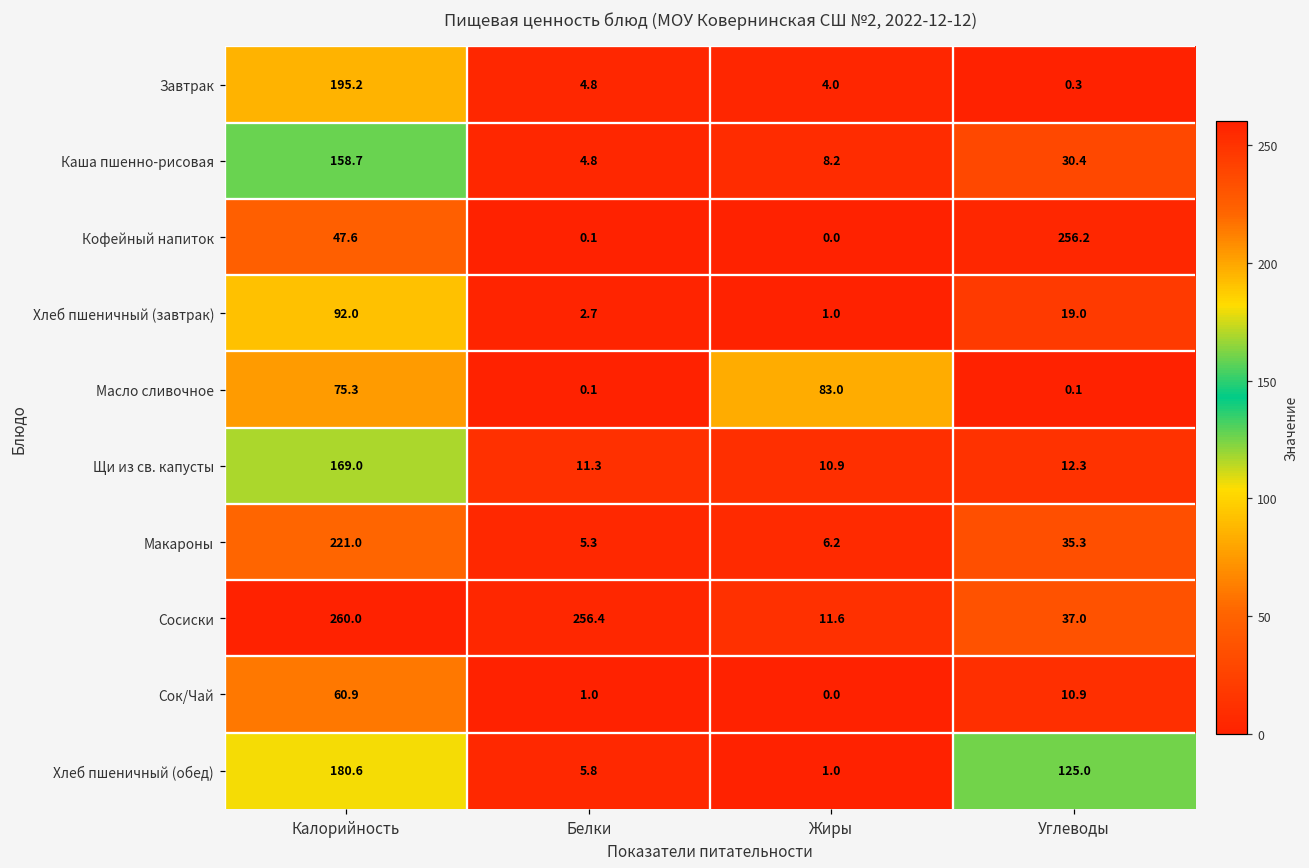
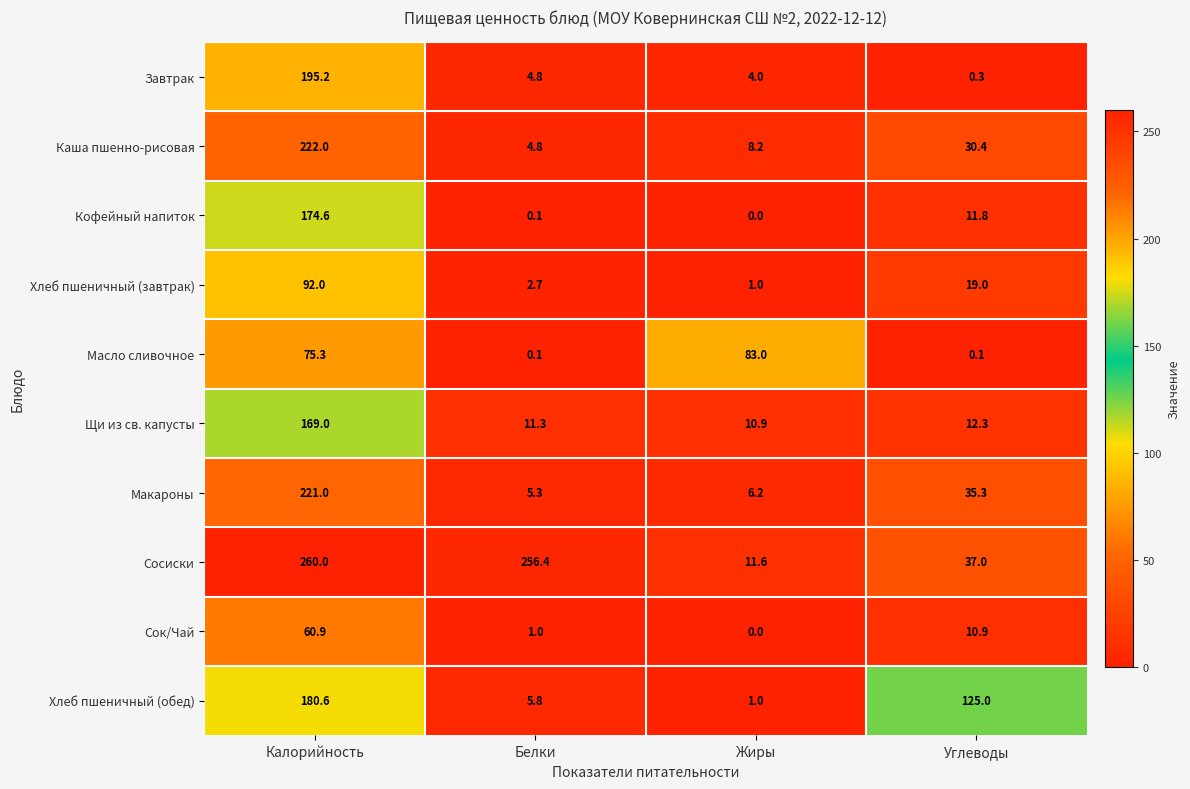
Каша пшенно-рисовая, Калорийность: 158.7 -> 222.0
Кофейный напиток, Калорийность: 47.6 -> 174.6
Кофейный напиток, Углеводы: 256.2 -> 11.8
